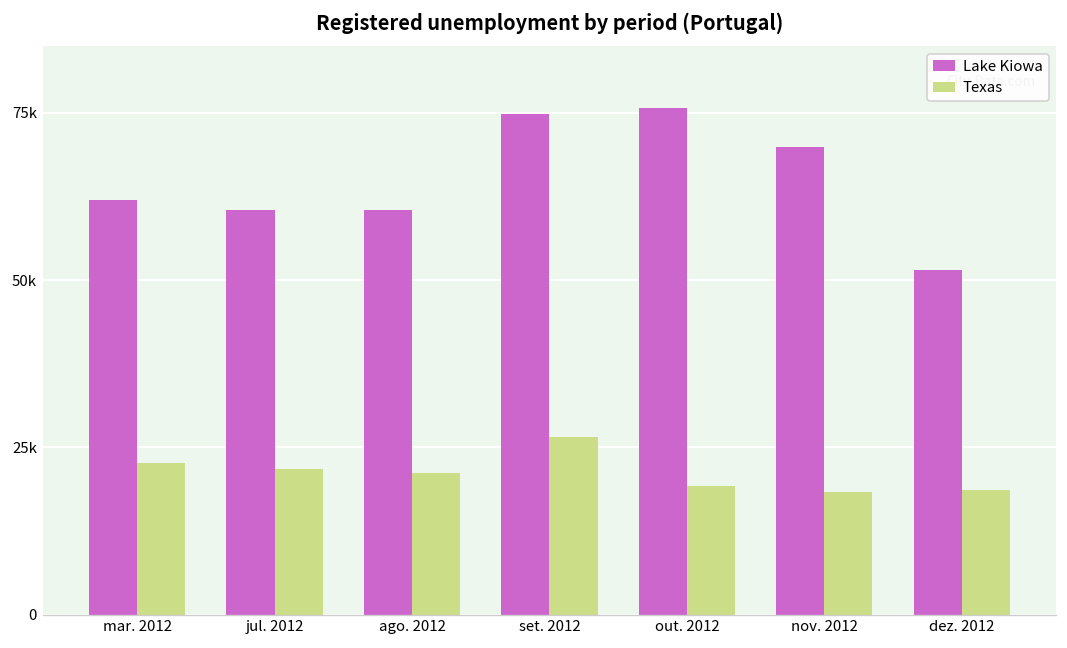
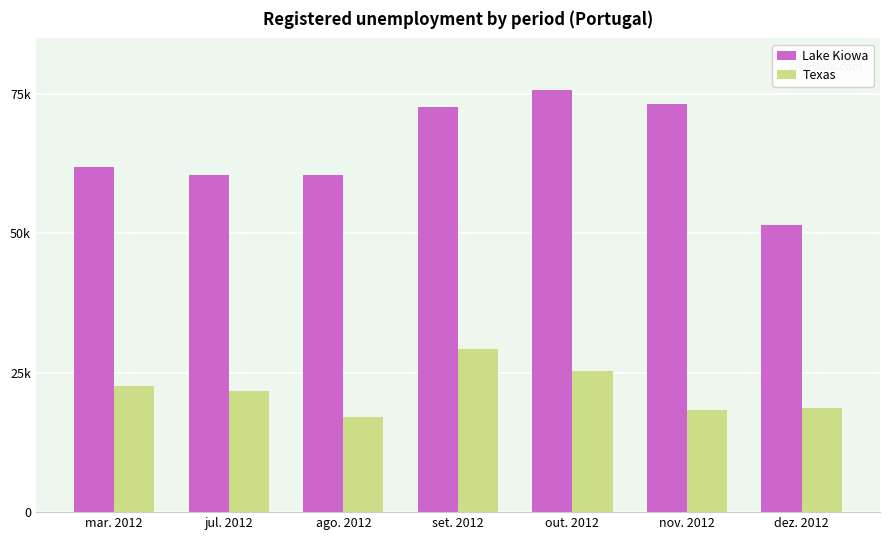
Texas, ago. 2012: 21000 -> 17000
Lake Kiowa, set. 2012: 75000 -> 73000
Texas, set. 2012: 27000 -> 29000
Texas, out. 2012: 19000 -> 25000
Lake Kiowa, nov. 2012: 70000 -> 73000
